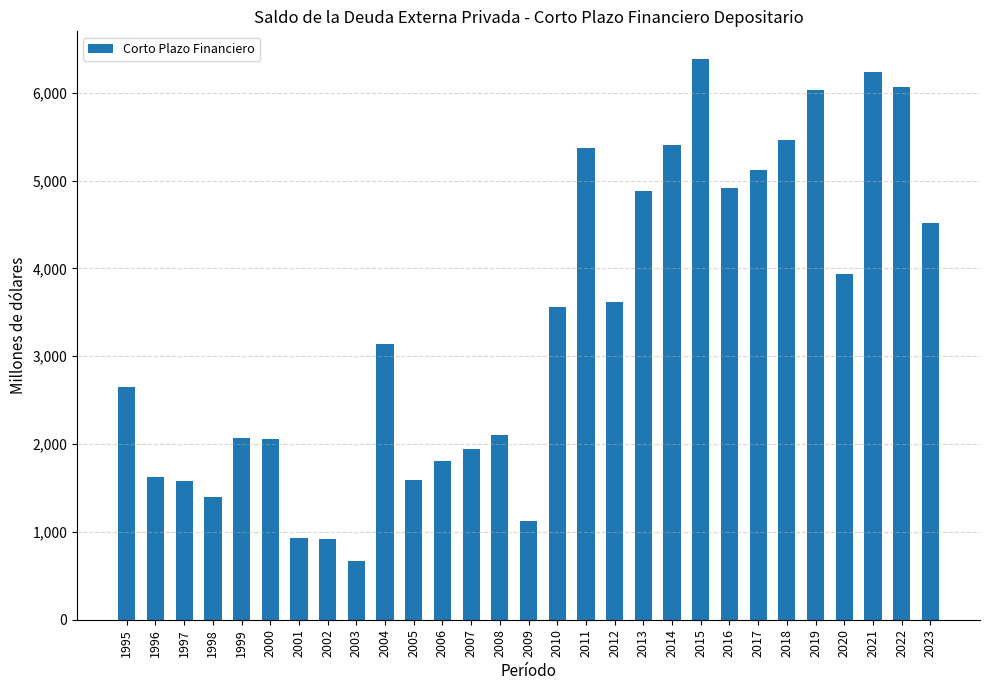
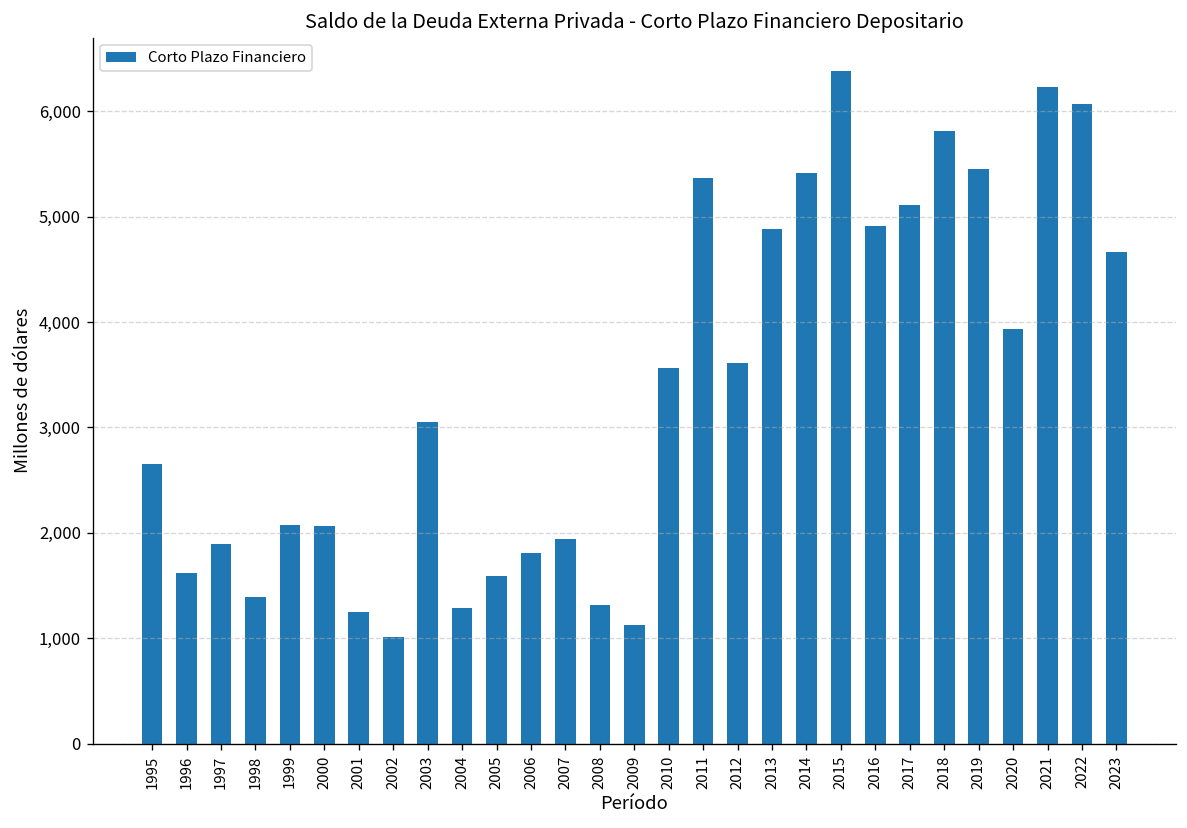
1997: 1,600 -> 1,900
2001: 900 -> 1,200
2002: 900 -> 1,000
2003: 700 -> 3,100
2004: 3,100 -> 1,300
2008: 2,100 -> 1,300
2018: 5,500 -> 5,800
2019: 6,000 -> 5,500
2023: 4,500 -> 4,700
